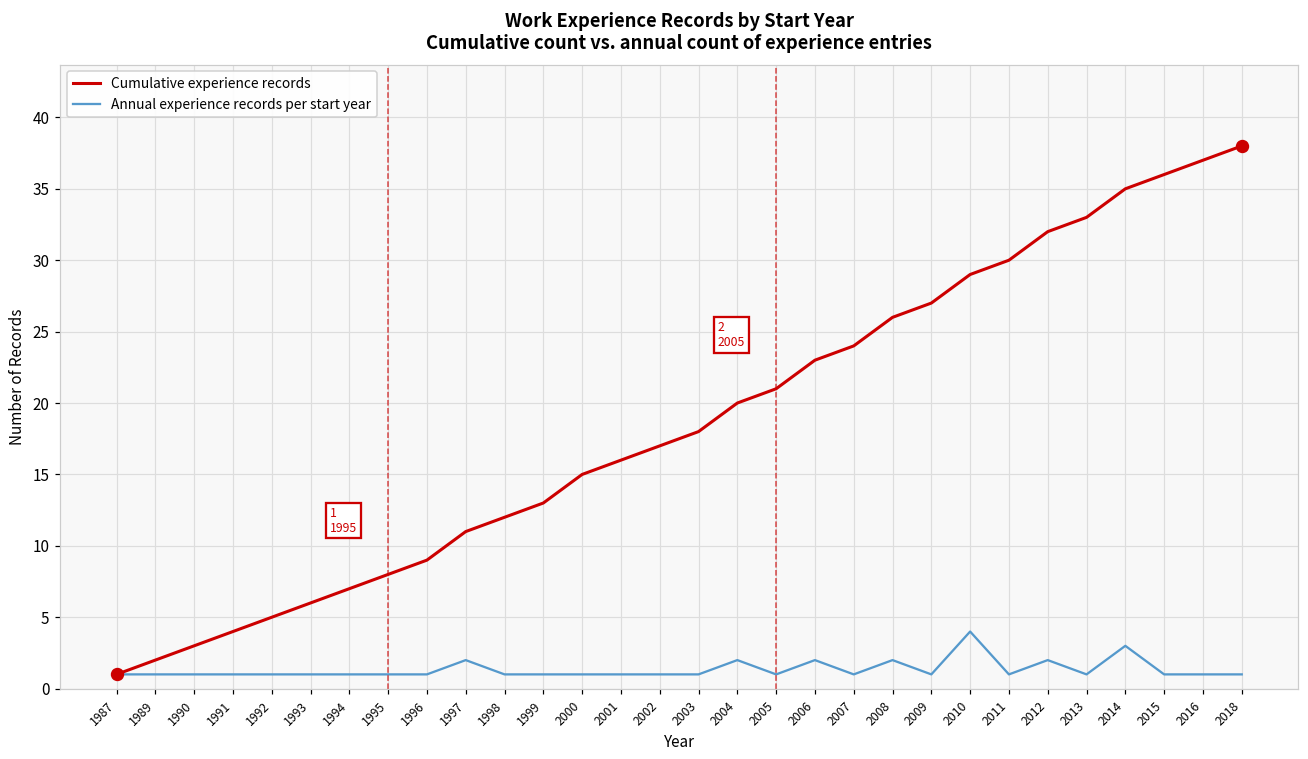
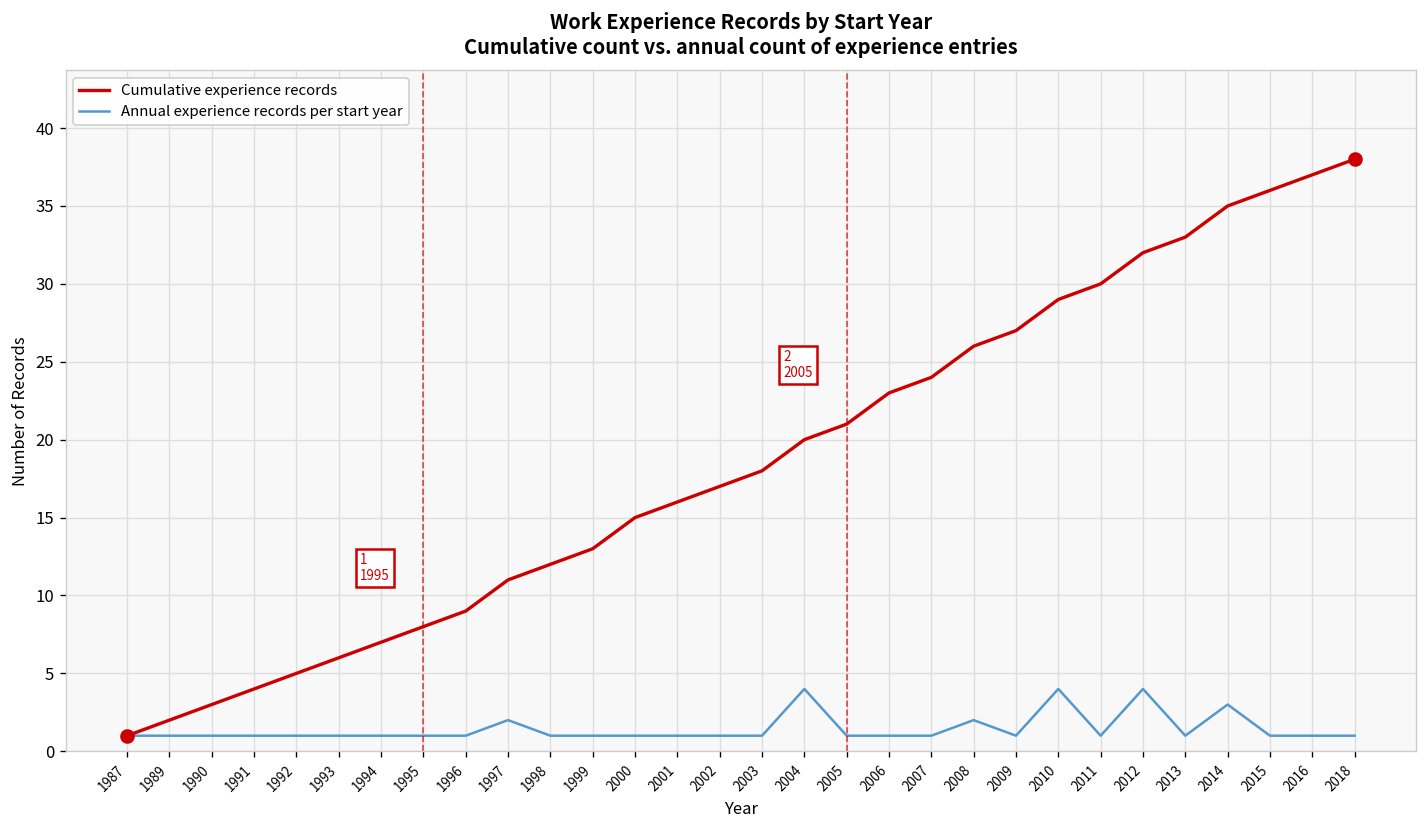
Annual experience records per start year, 2004: 2 -> 4
Annual experience records per start year, 2006: 2 -> 1
Annual experience records per start year, 2012: 2 -> 4
